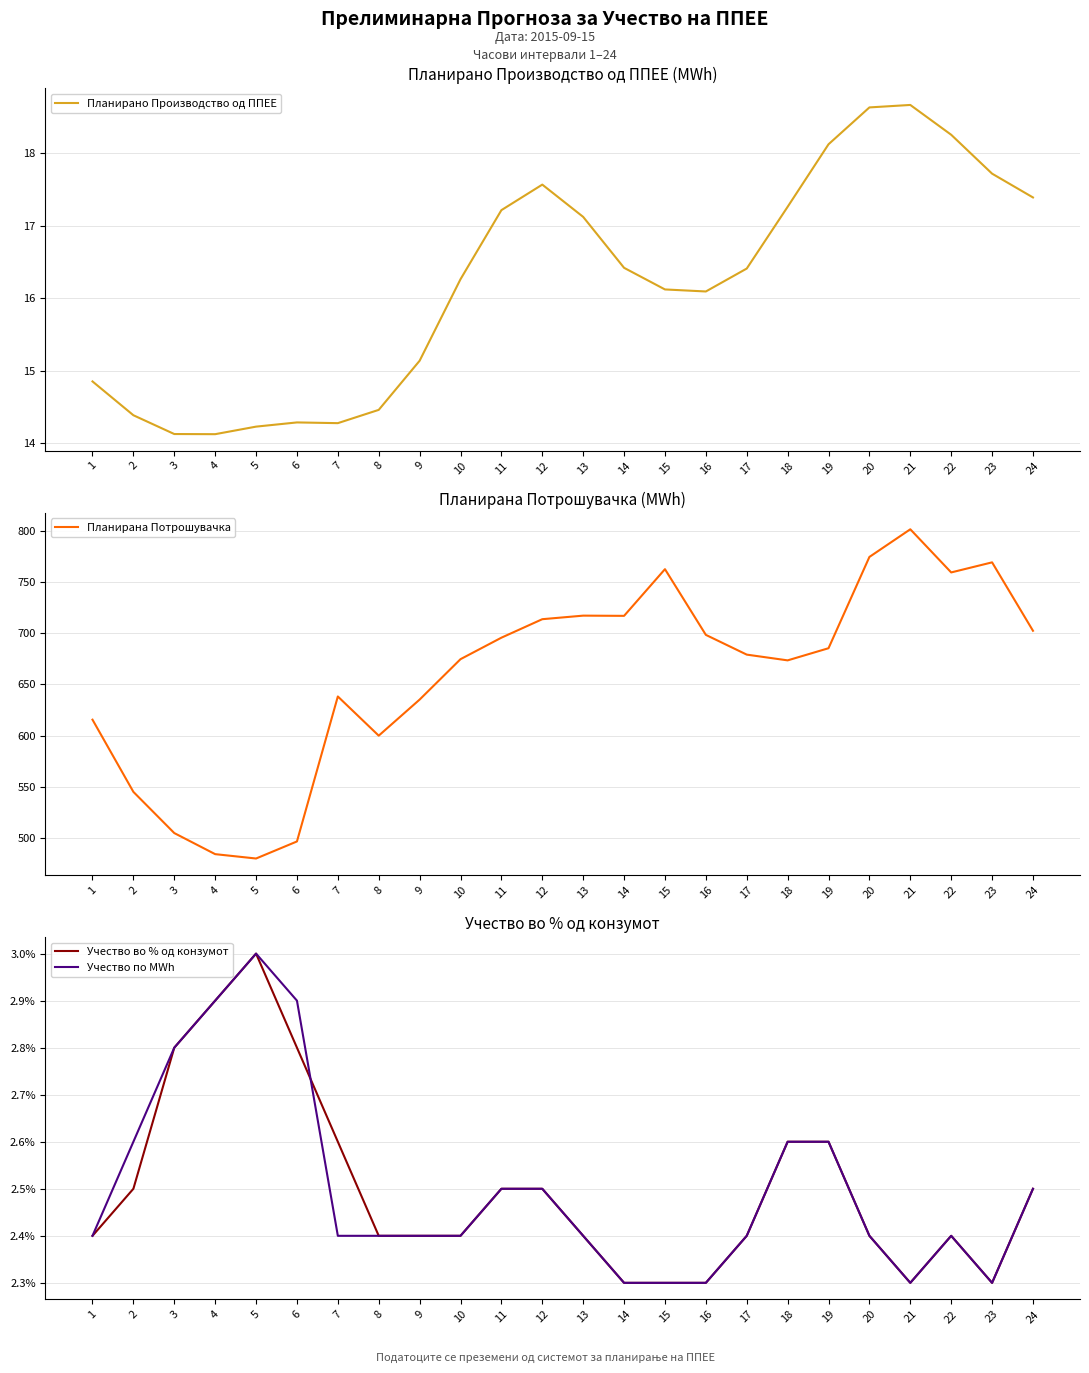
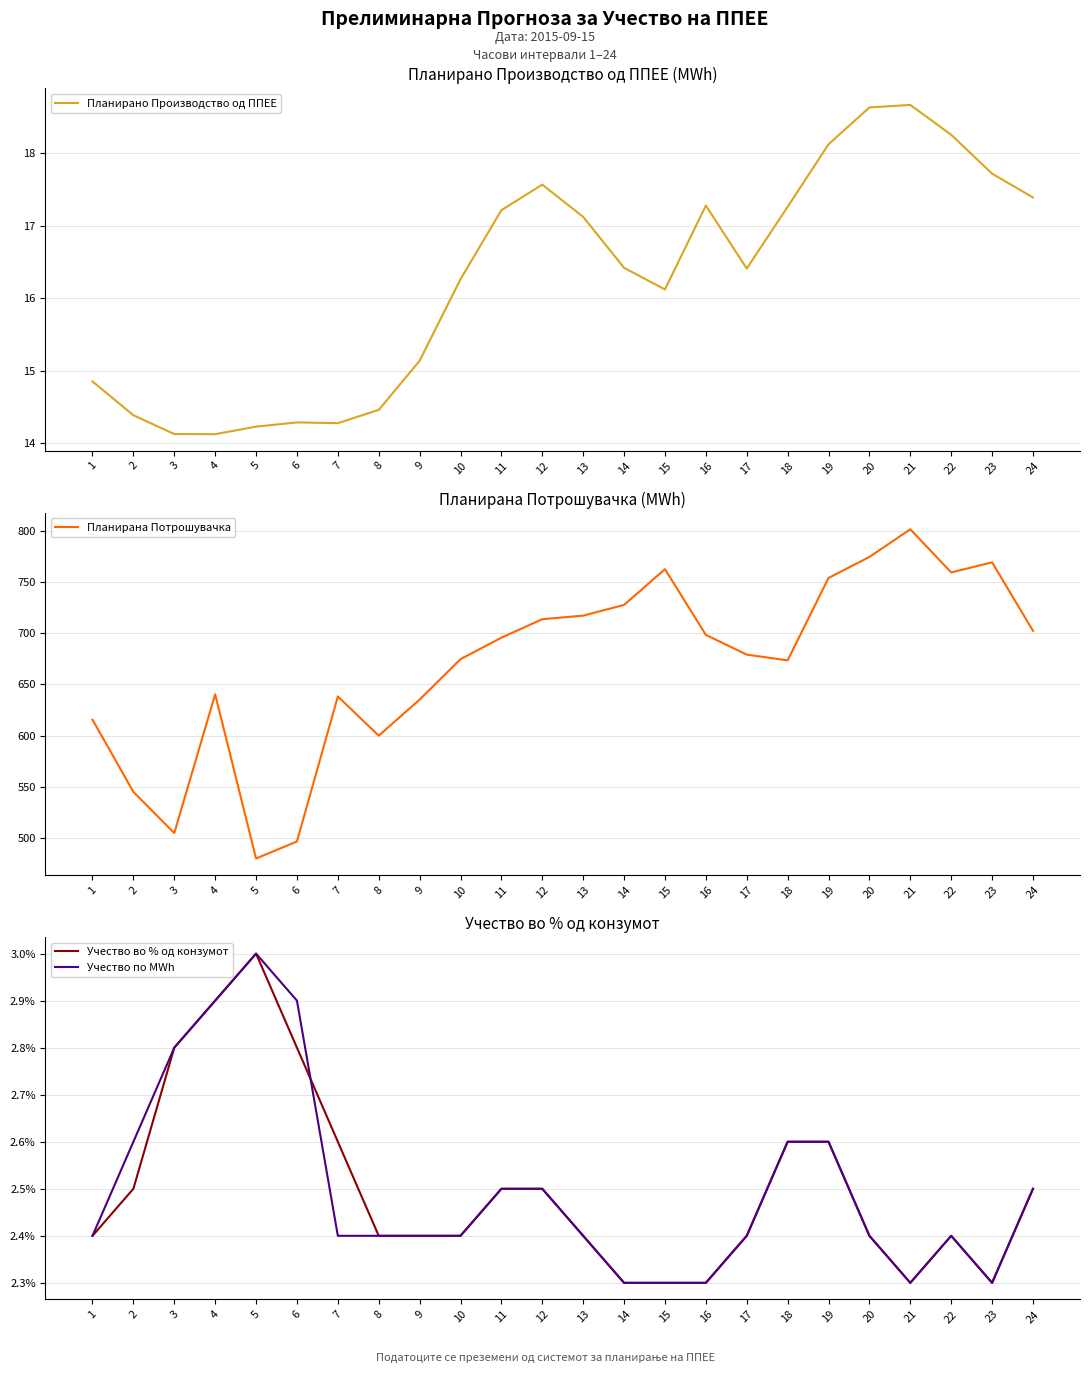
Планирано Производство од ППЕЕ (MWh), 16: 16.1 -> 17.3
Планирана Потрошувачка (MWh), 4: 484 -> 640
Планирана Потрошувачка (MWh), 14: 717 -> 728
Планирана Потрошувачка (MWh), 19: 685 -> 754
